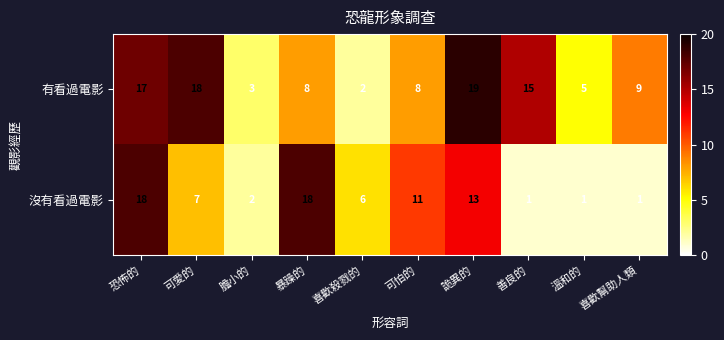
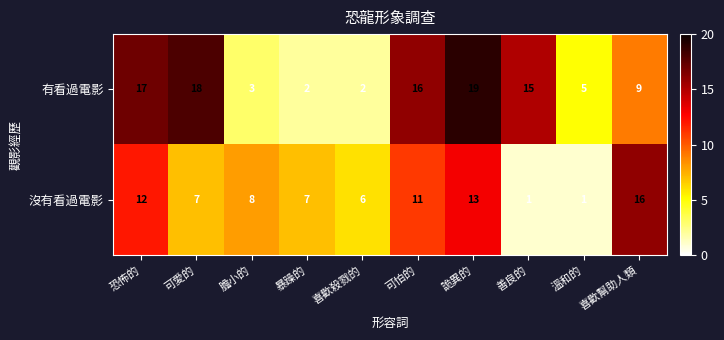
有看過電影, 暴躁的: 8 -> 2
有看過電影, 可怕的: 8 -> 16
沒有看過電影, 恐怖的: 18 -> 12
沒有看過電影, 膽小的: 2 -> 8
沒有看過電影, 暴躁的: 18 -> 7
沒有看過電影, 喜歡幫助人類: 1 -> 16
